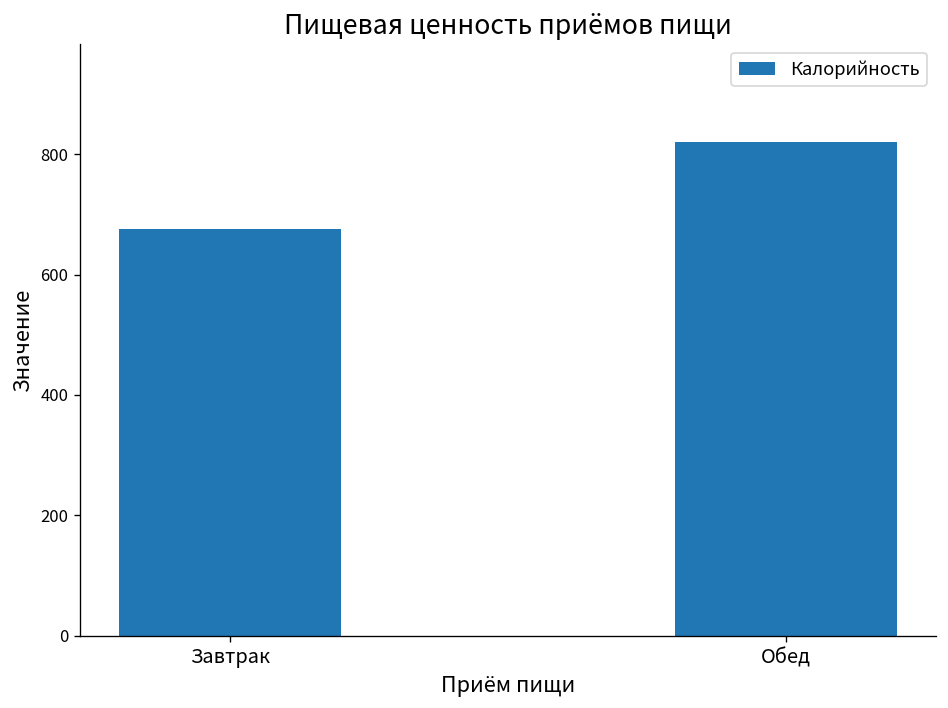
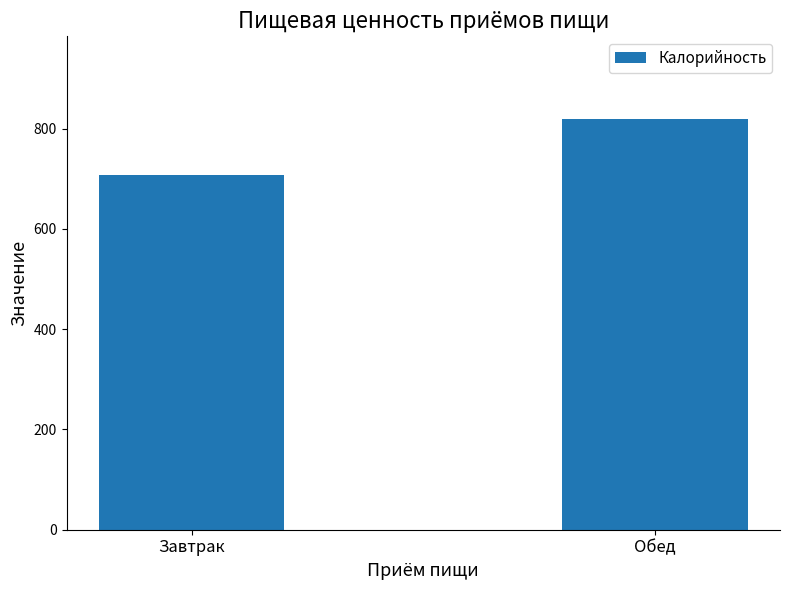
Завтрак: 680 -> 710
